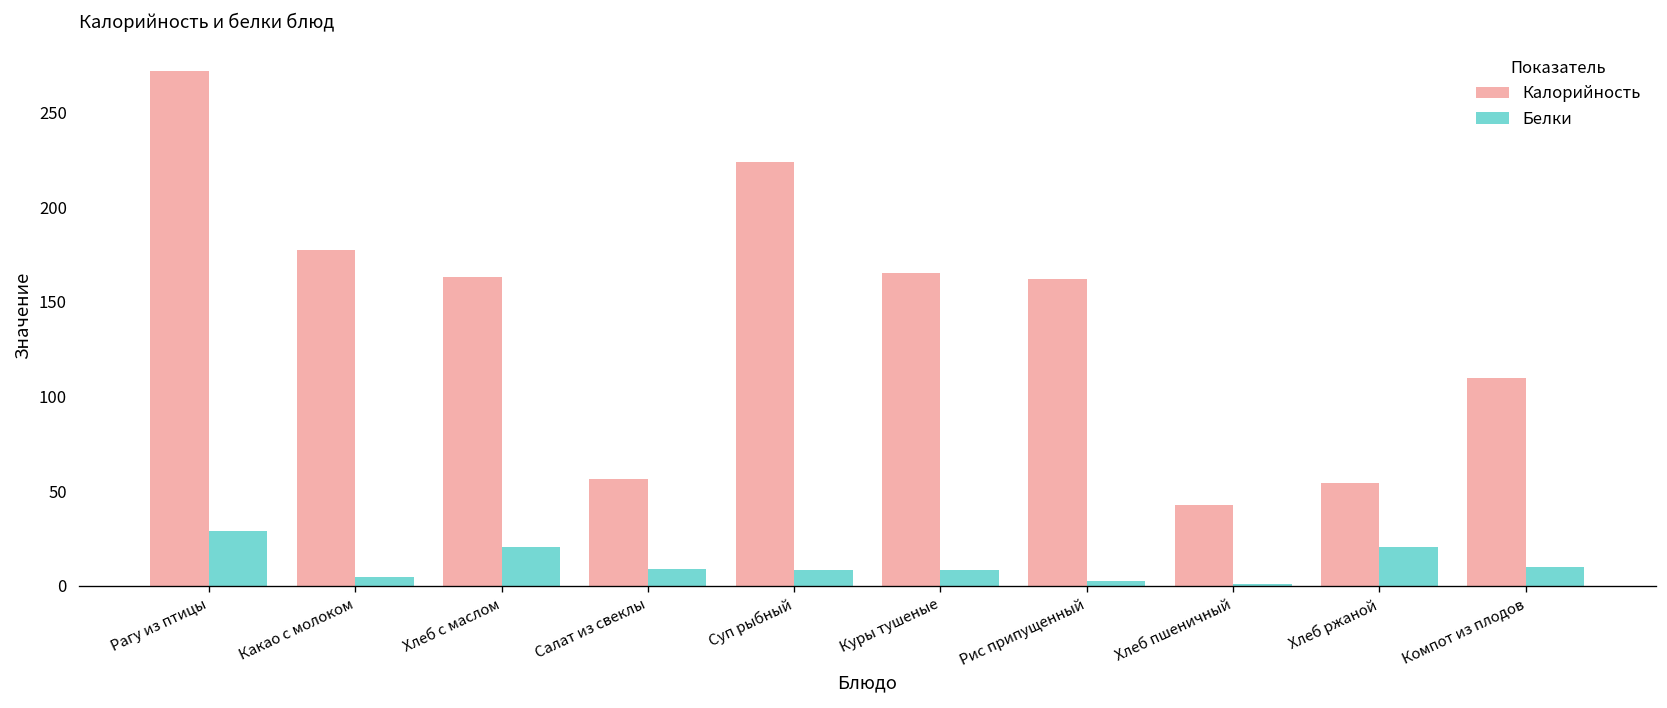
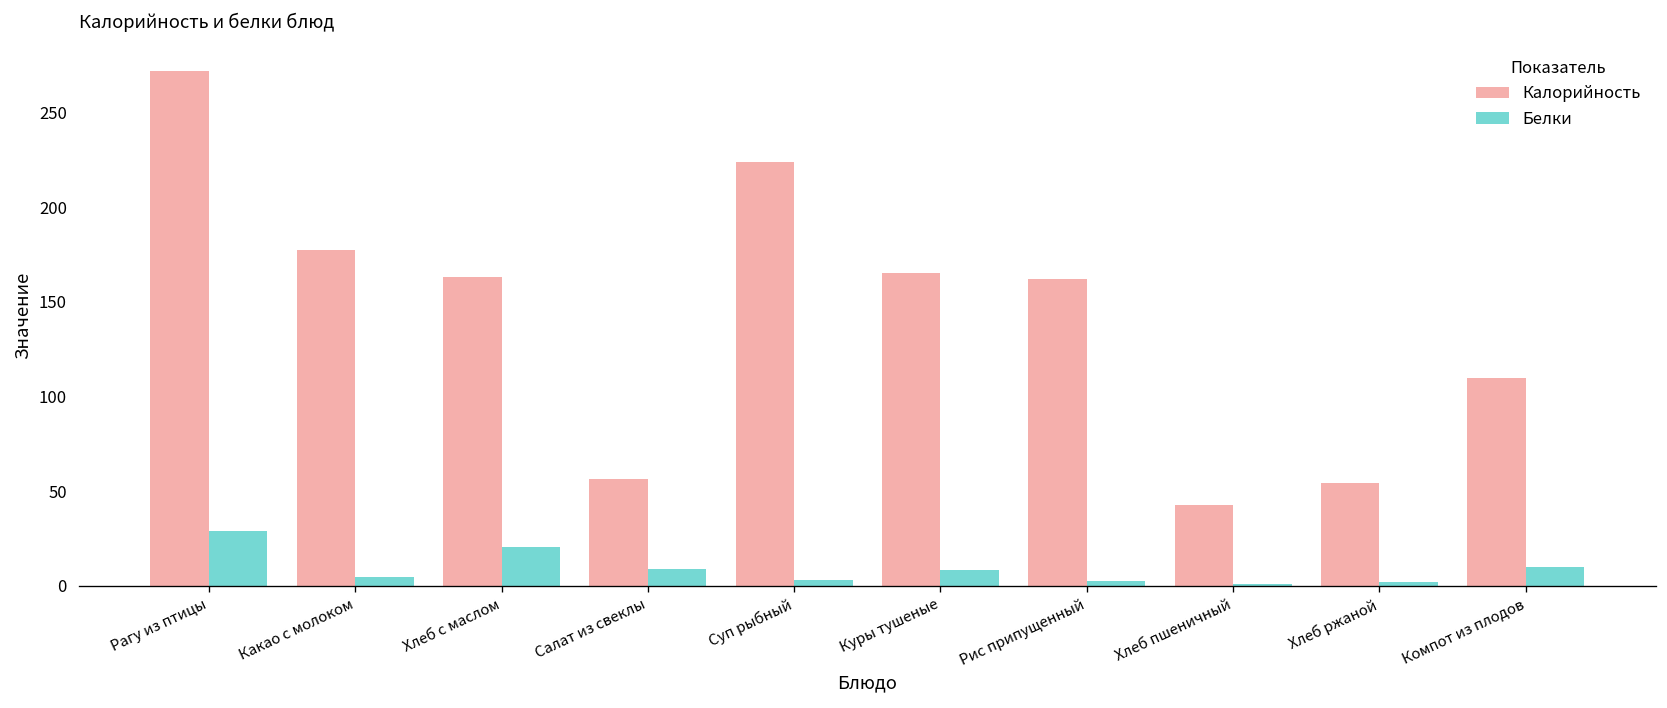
Белки, Суп рыбный: 9 -> 3
Белки, Хлеб ржаной: 21 -> 2
